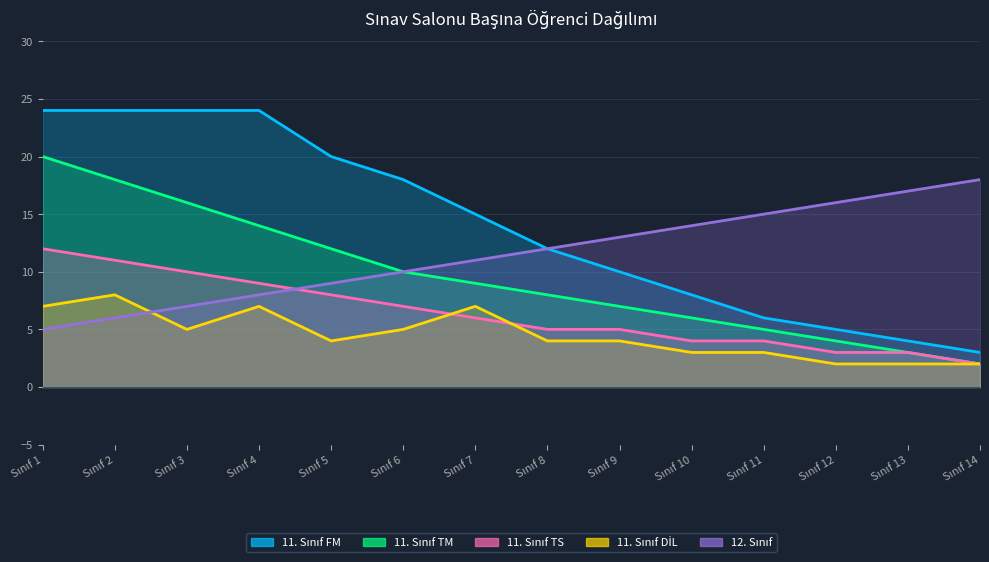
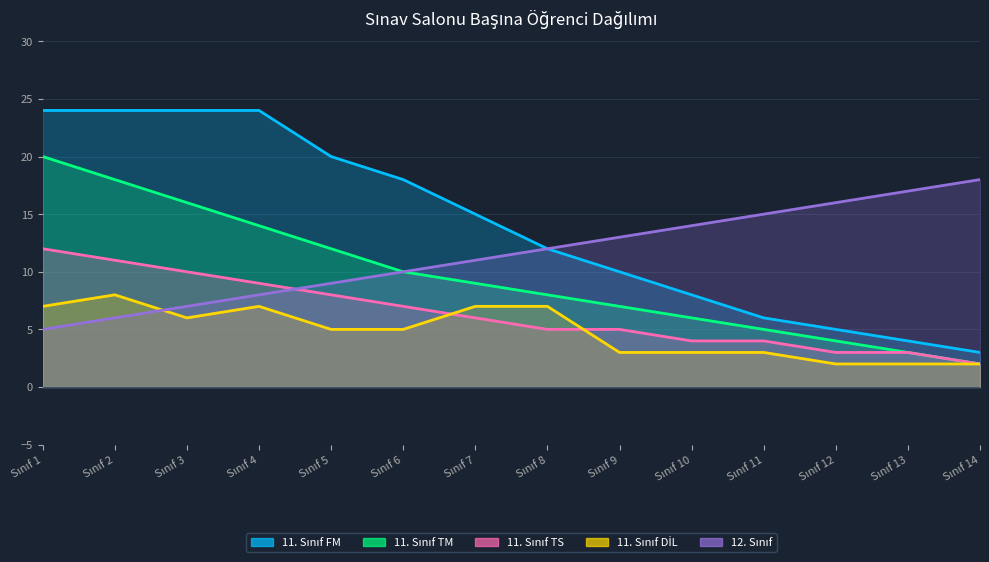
11. Sınıf DİL, Sınıf 3: 5 -> 6
11. Sınıf DİL, Sınıf 5: 4 -> 5
11. Sınıf DİL, Sınıf 8: 4 -> 7
11. Sınıf DİL, Sınıf 9: 4 -> 3
